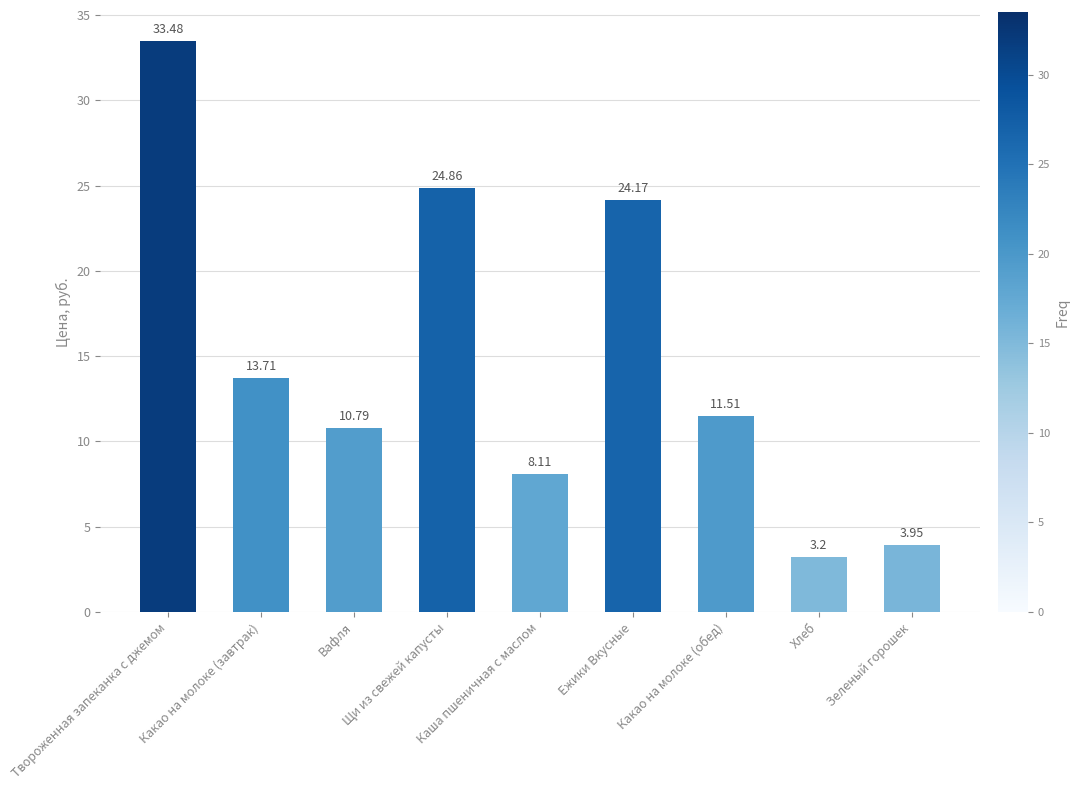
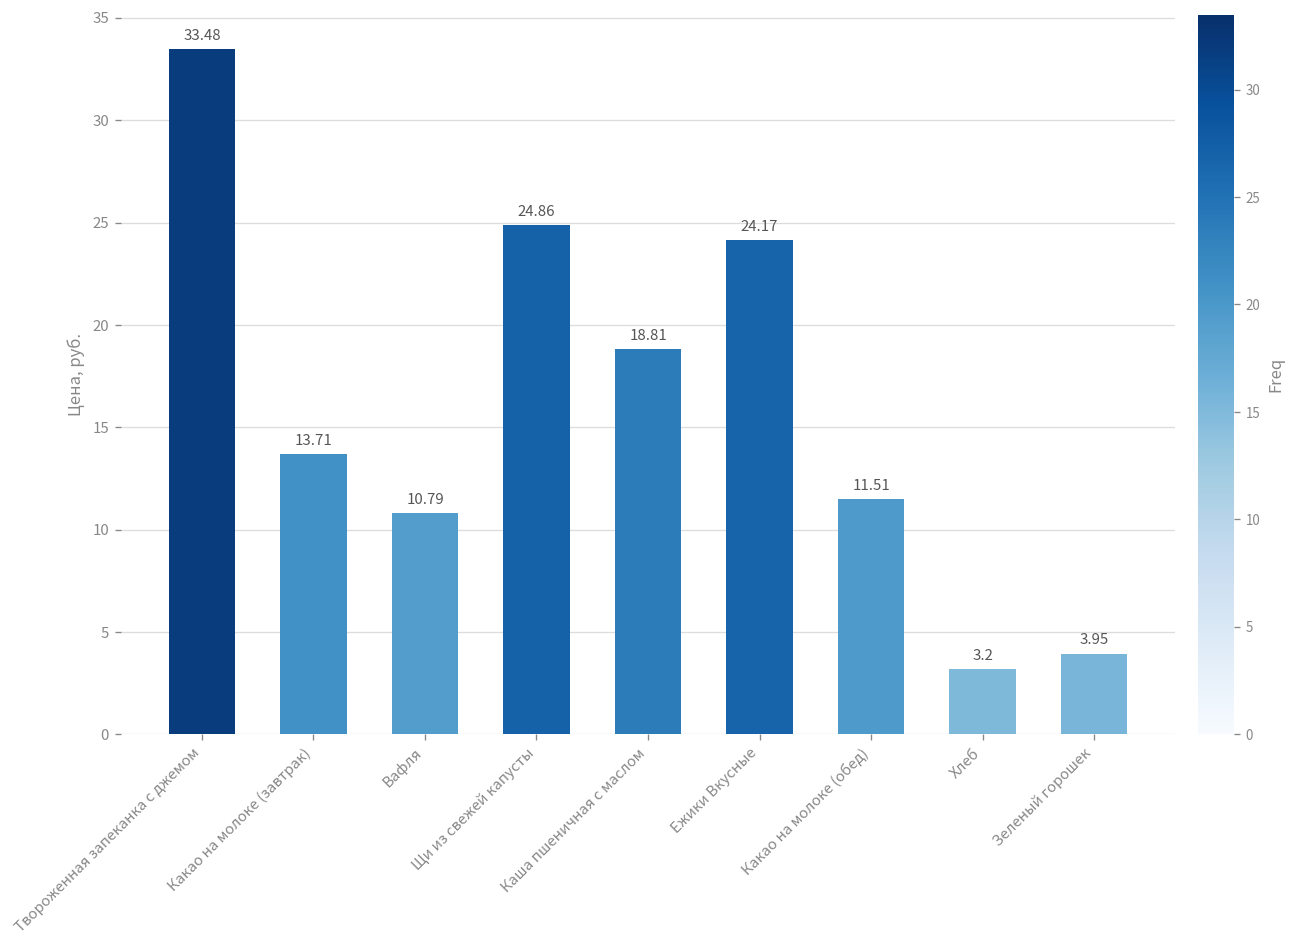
Каша пшеничная с маслом: 8.11 -> 18.81
